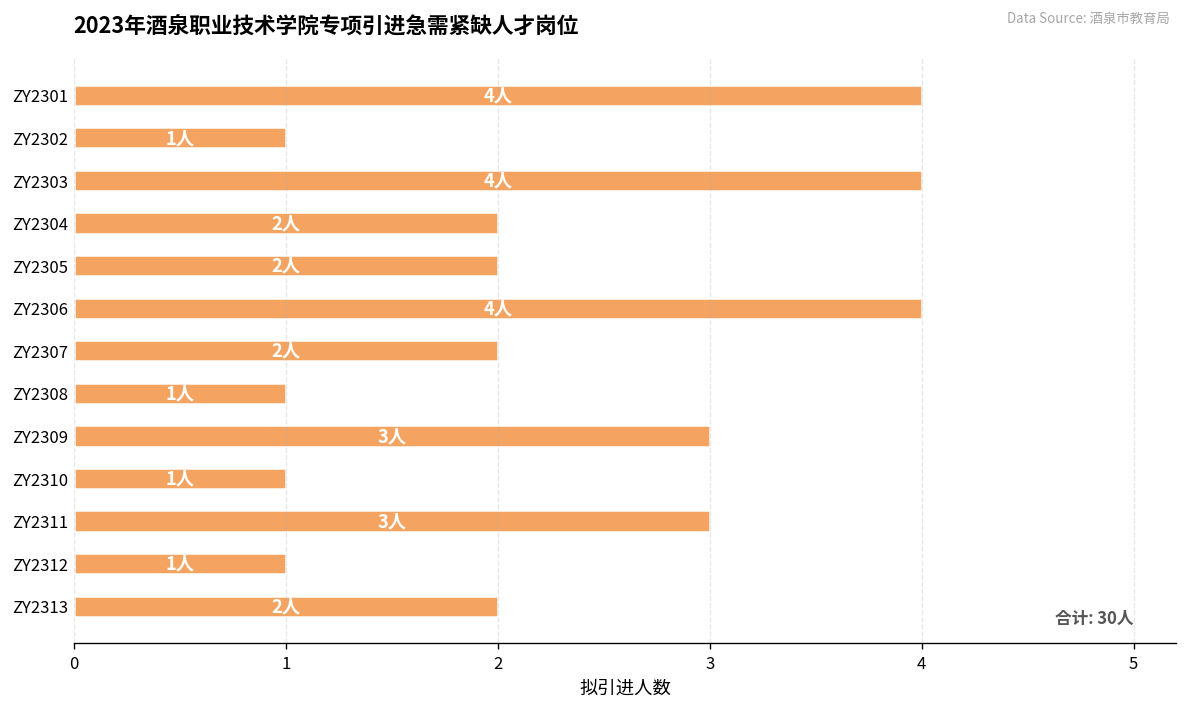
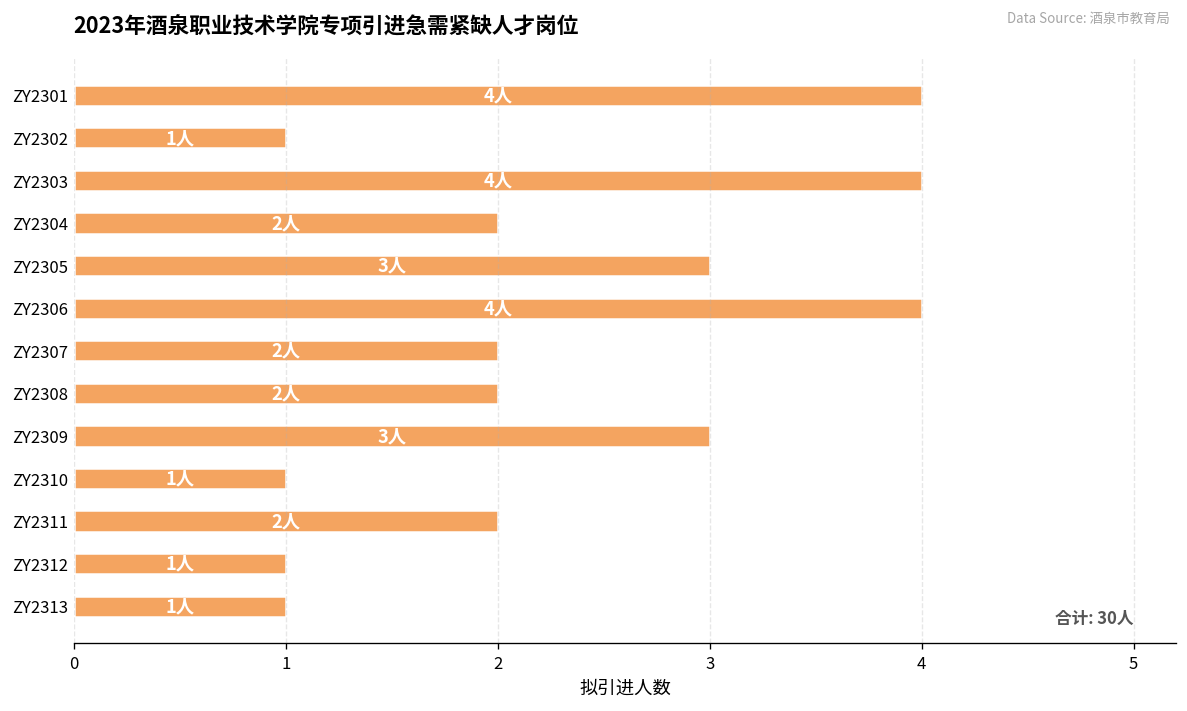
ZY2305: 2人 -> 3人
ZY2308: 1人 -> 2人
ZY2311: 3人 -> 2人
ZY2313: 2人 -> 1人
